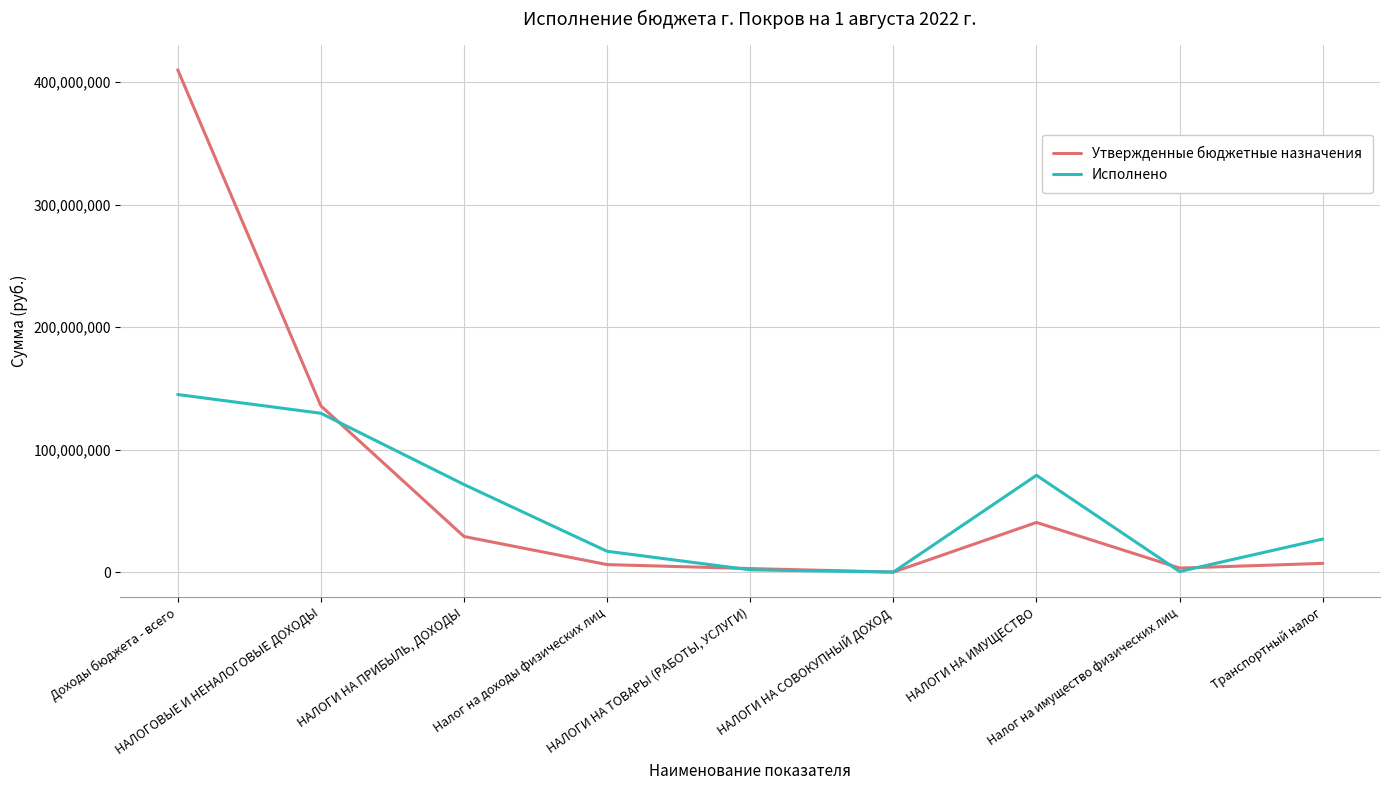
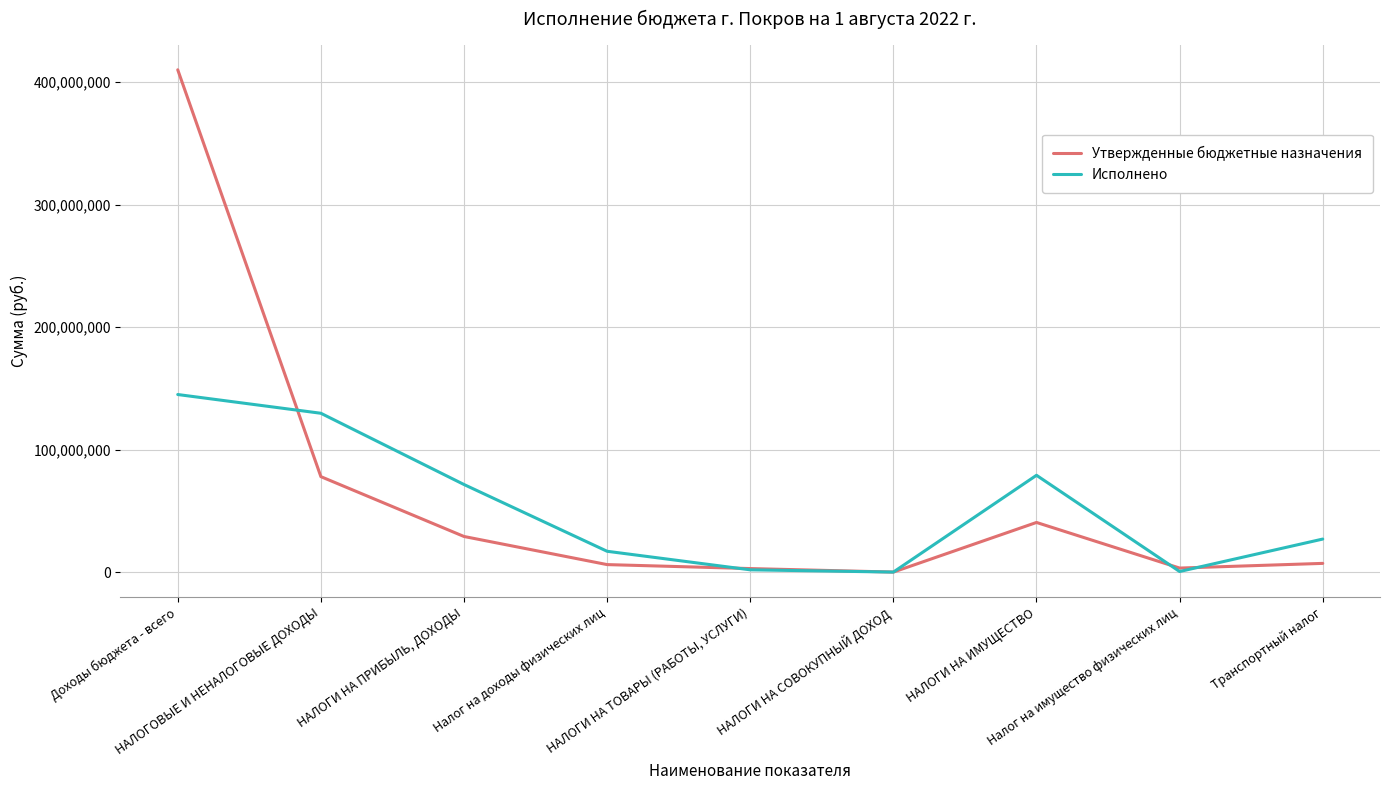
Утвержденные бюджетные назначения, НАЛОГОВЫЕ И НЕНАЛОГОВЫЕ ДОХОДЫ: 136,000,000 -> 78,000,000
